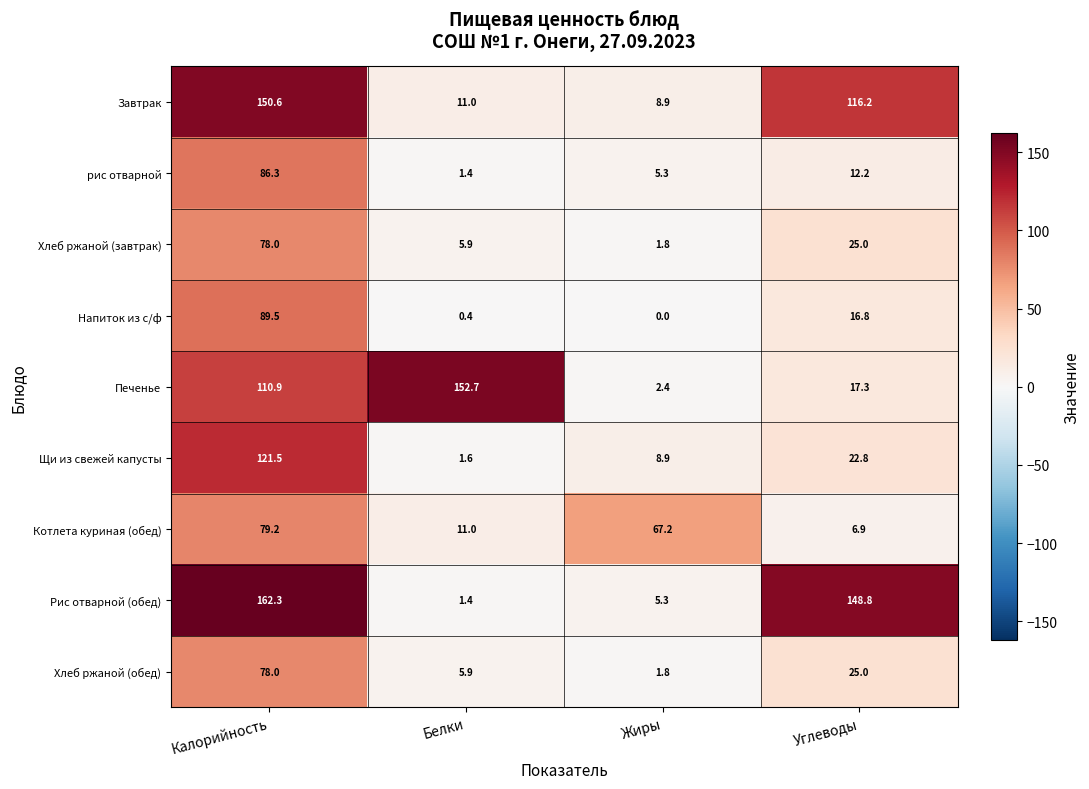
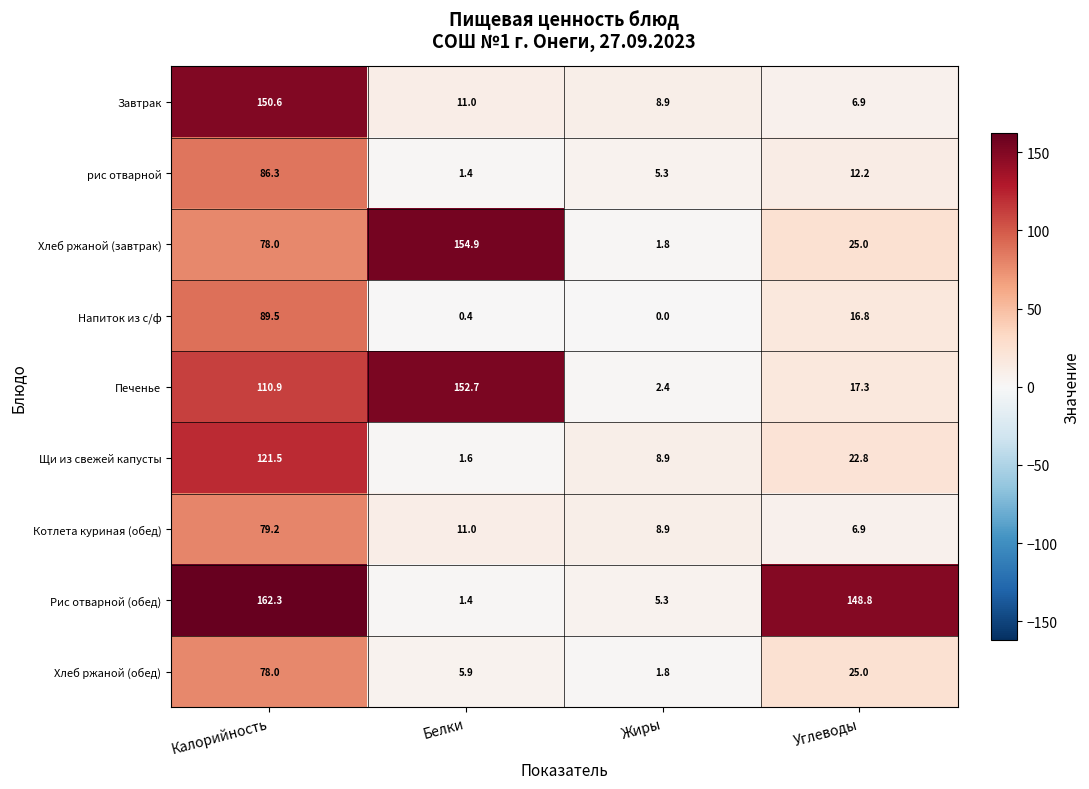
Завтрак, Углеводы: 116.2 -> 6.9
Хлеб ржаной (завтрак), Белки: 5.9 -> 154.9
Котлета куриная (обед), Жиры: 67.2 -> 8.9
